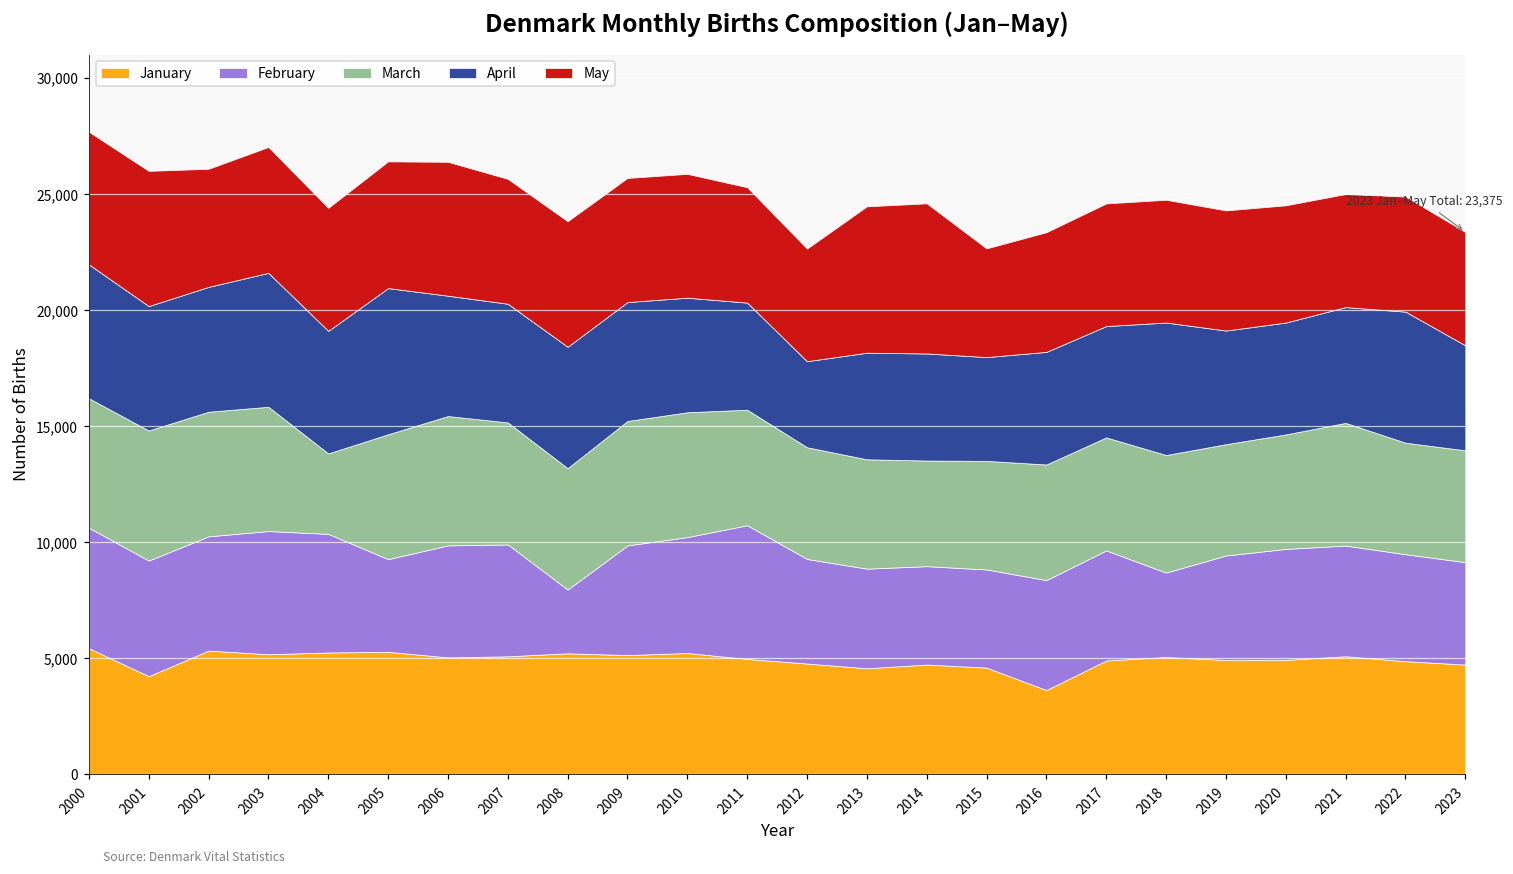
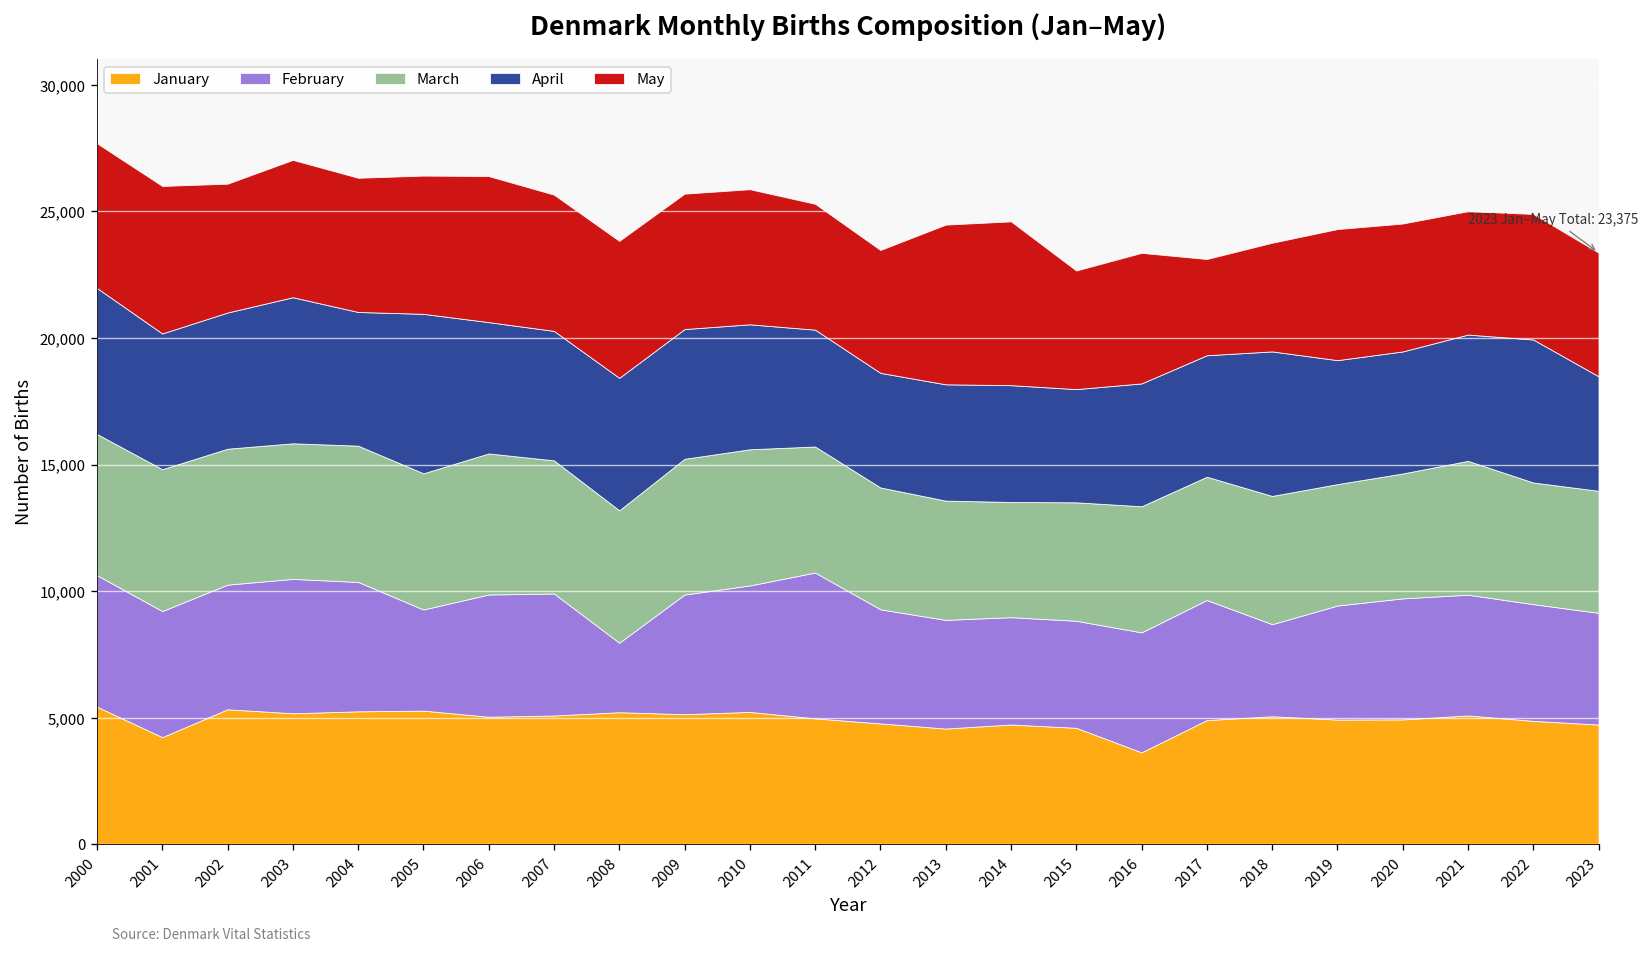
March, 2004: 3,500 -> 5,400
April, 2012: 3,700 -> 4,500
May, 2017: 5,300 -> 3,800
May, 2018: 5,300 -> 4,300
